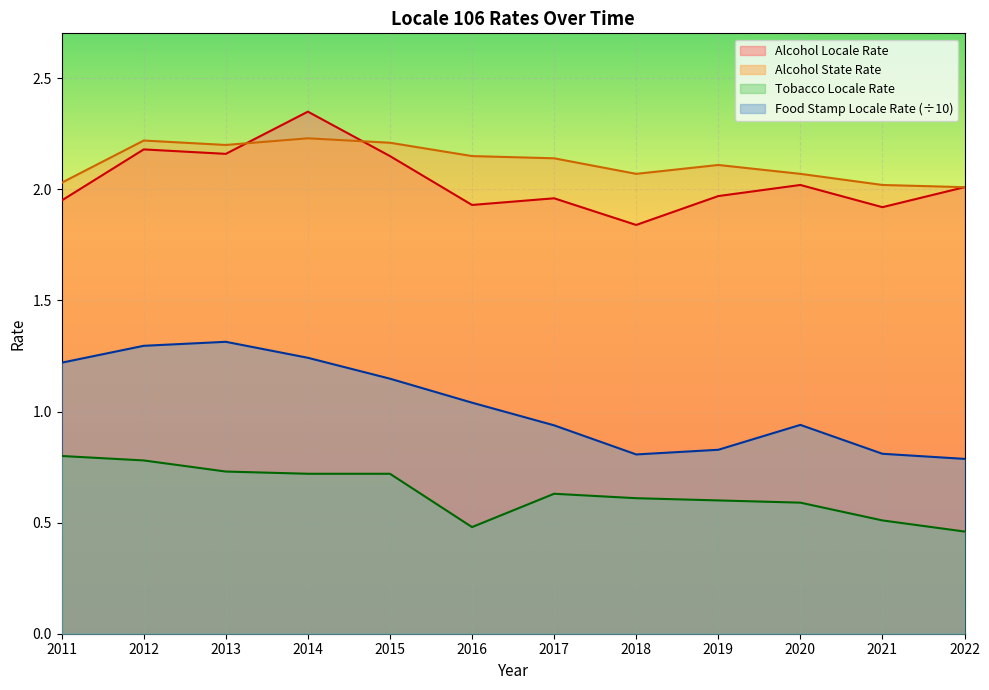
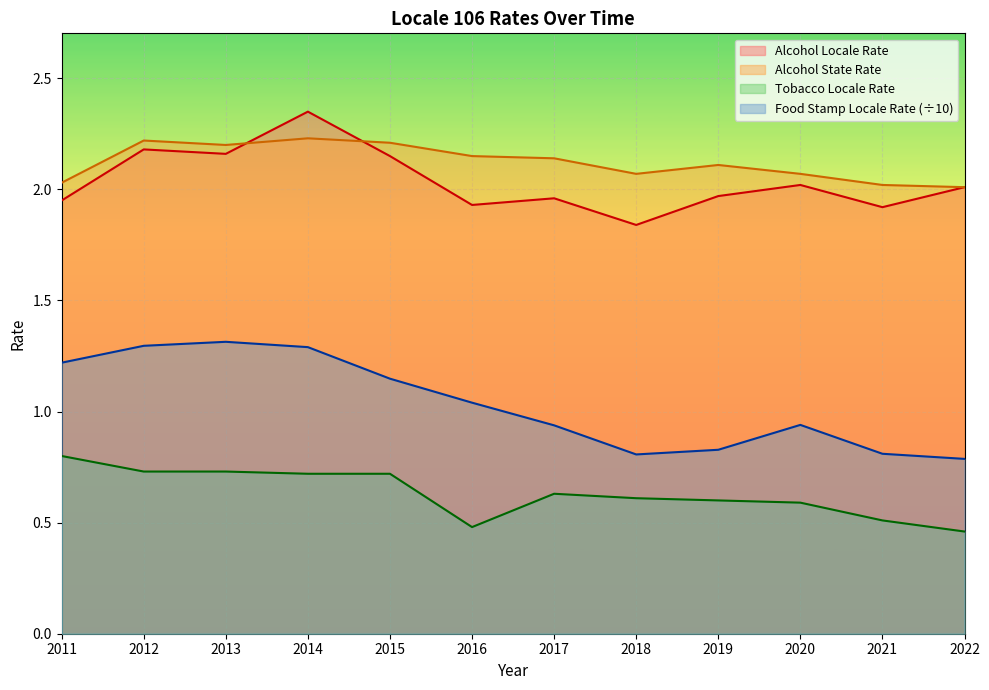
Tobacco Locale Rate, 2012: 0.78 -> 0.73
Food Stamp Locale Rate (÷10), 2014: 1.24 -> 1.29
